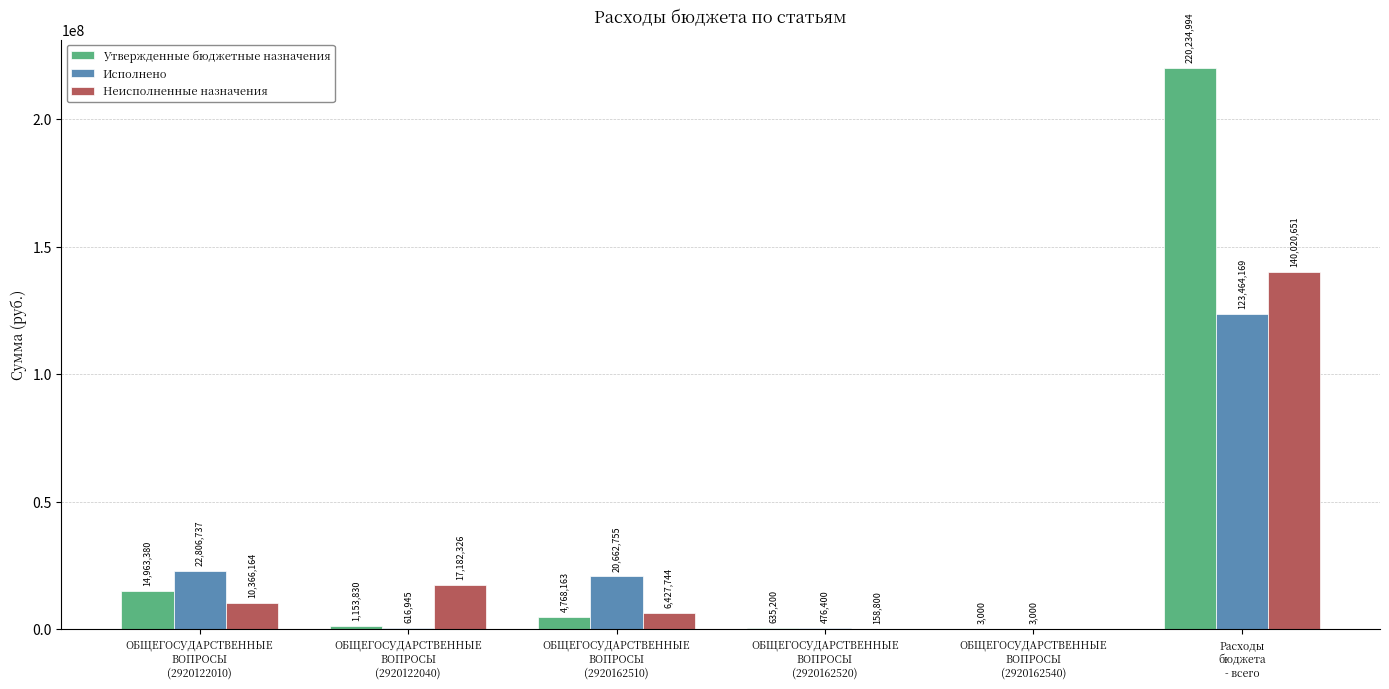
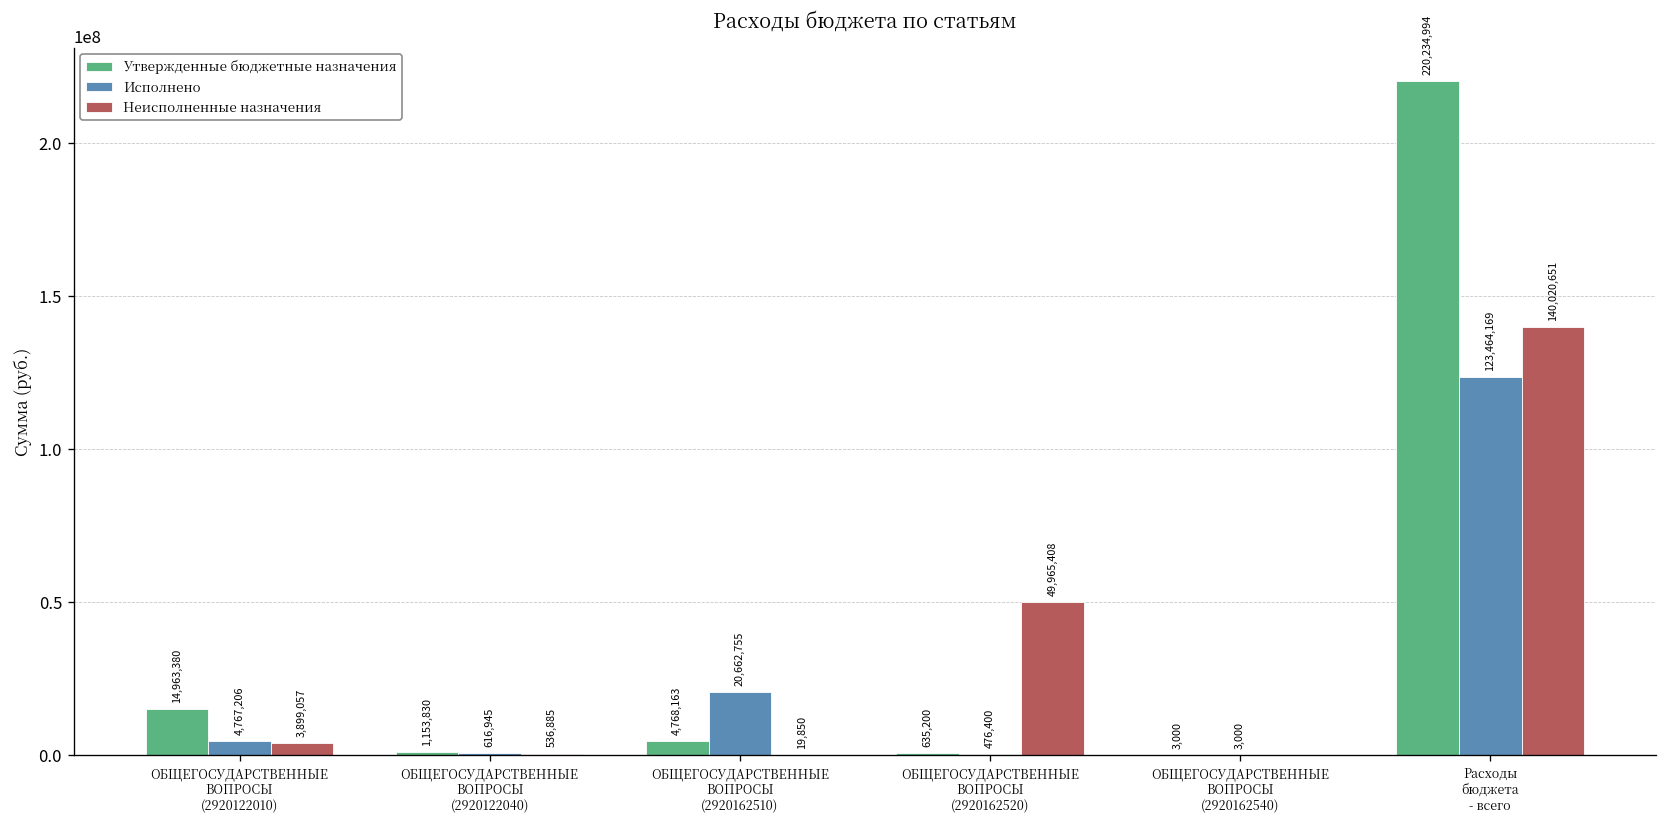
Исполнено, ОБЩЕГОСУДАРСТВЕННЫЕ ВОПРОСЫ (2920122010): 22,806,737 -> 4,767,206
Неисполненные назначения, ОБЩЕГОСУДАРСТВЕННЫЕ ВОПРОСЫ (2920122010): 10,366,164 -> 3,899,057
Неисполненные назначения, ОБЩЕГОСУДАРСТВЕННЫЕ ВОПРОСЫ (2920122040): 17,182,326 -> 536,885
Неисполненные назначения, ОБЩЕГОСУДАРСТВЕННЫЕ ВОПРОСЫ (2920162510): 6,427,744 -> 19,850
Неисполненные назначения, ОБЩЕГОСУДАРСТВЕННЫЕ ВОПРОСЫ (2920162520): 158,800 -> 49,965,408
